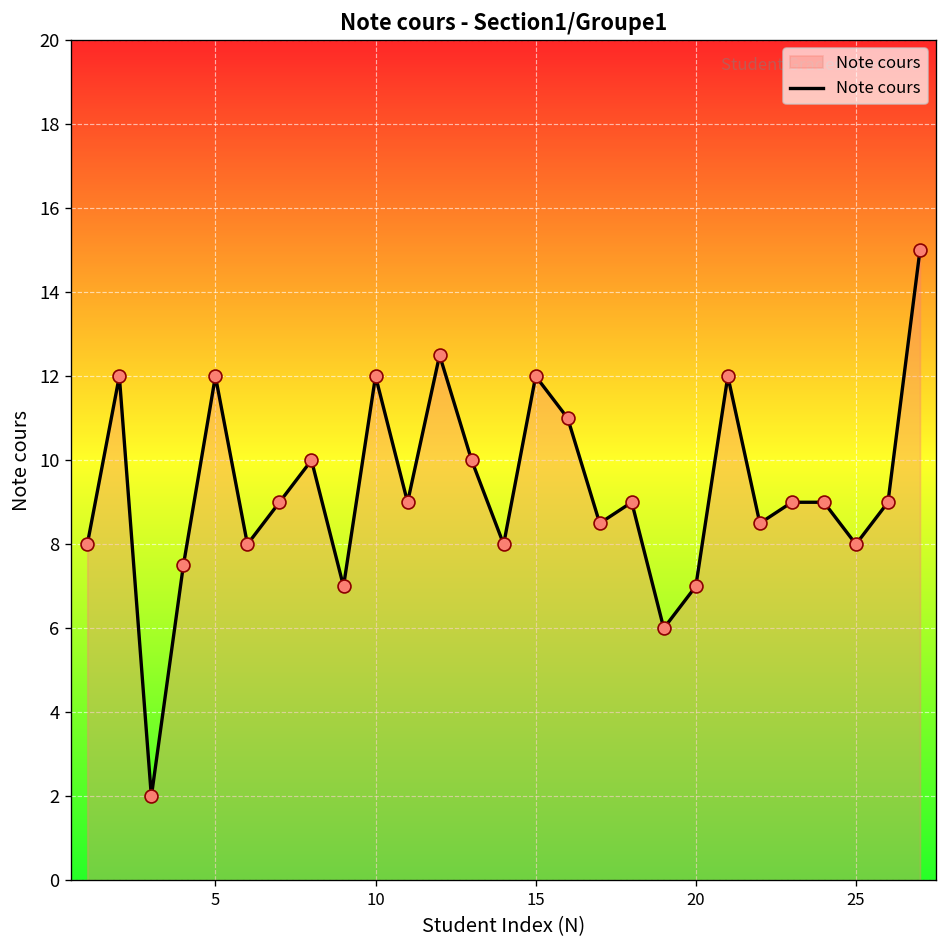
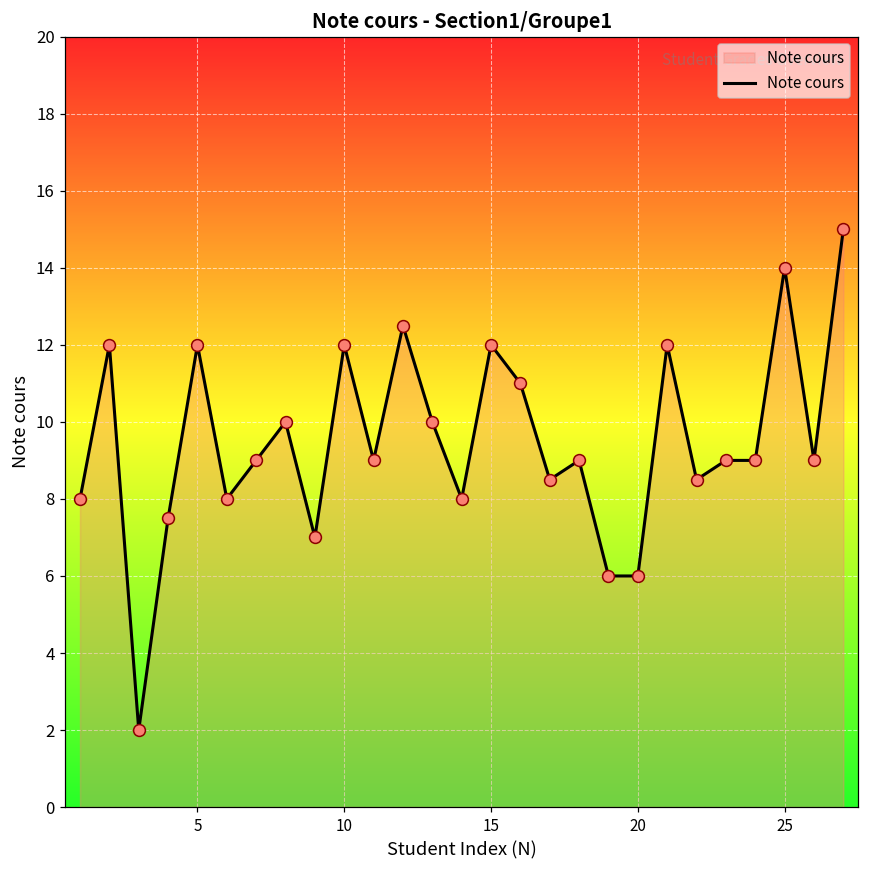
20: 7 -> 6
25: 8 -> 14
